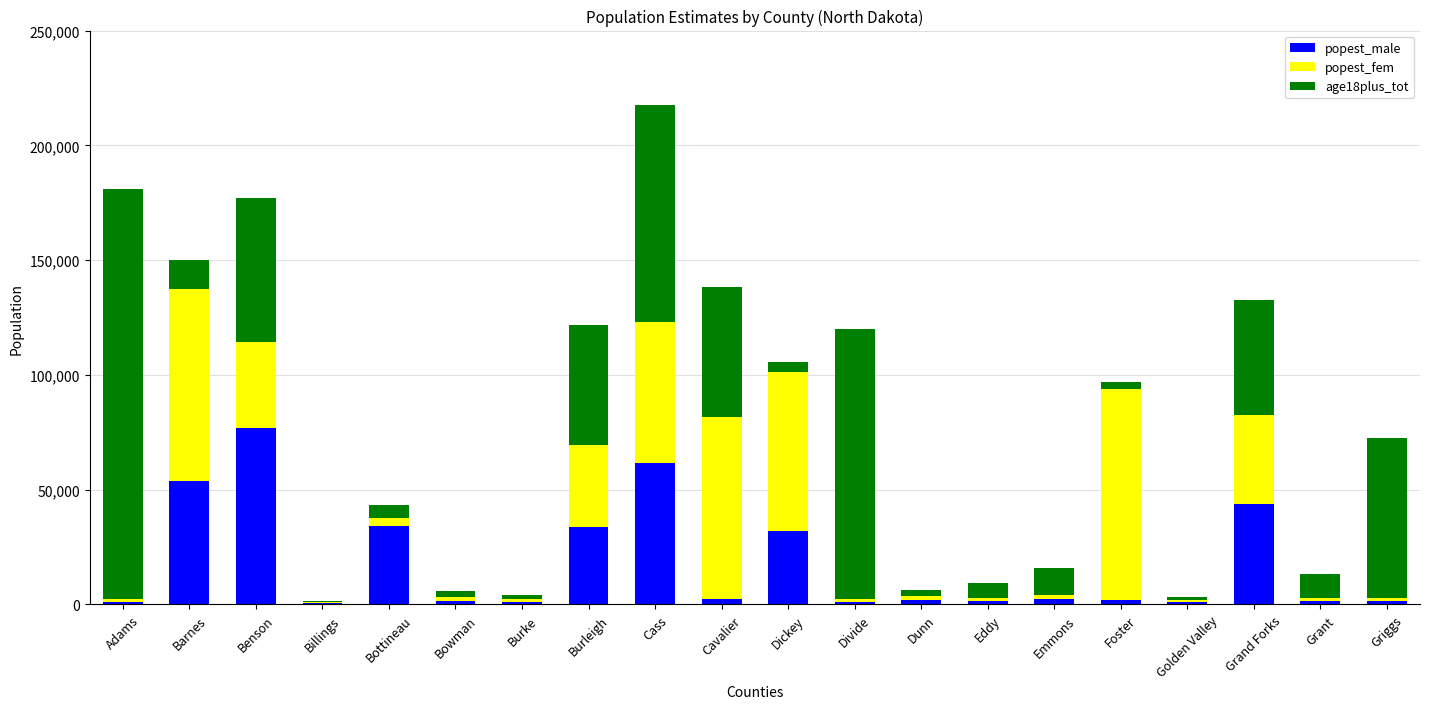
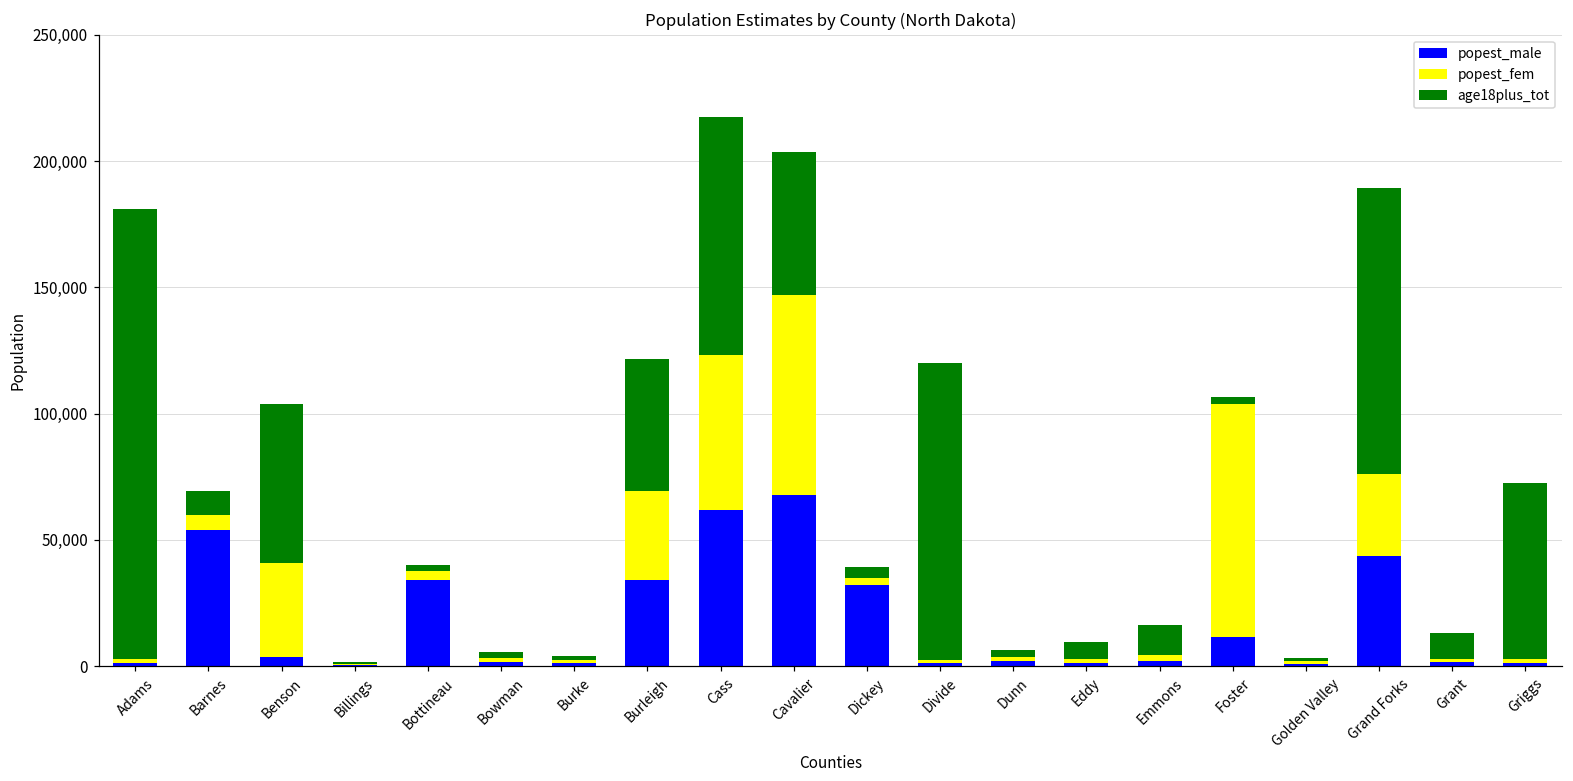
popest_fem, Barnes: 83,000 -> 6,000
age18plus_tot, Barnes: 13,000 -> 9,000
popest_male, Benson: 77,000 -> 4,000
age18plus_tot, Bottineau: 6,000 -> 2,000
popest_male, Cavalier: 2,000 -> 68,000
popest_fem, Dickey: 69,000 -> 3,000
popest_male, Foster: 2,000 -> 12,000
popest_fem, Grand Forks: 39,000 -> 32,000
age18plus_tot, Grand Forks: 50,000 -> 113,000
